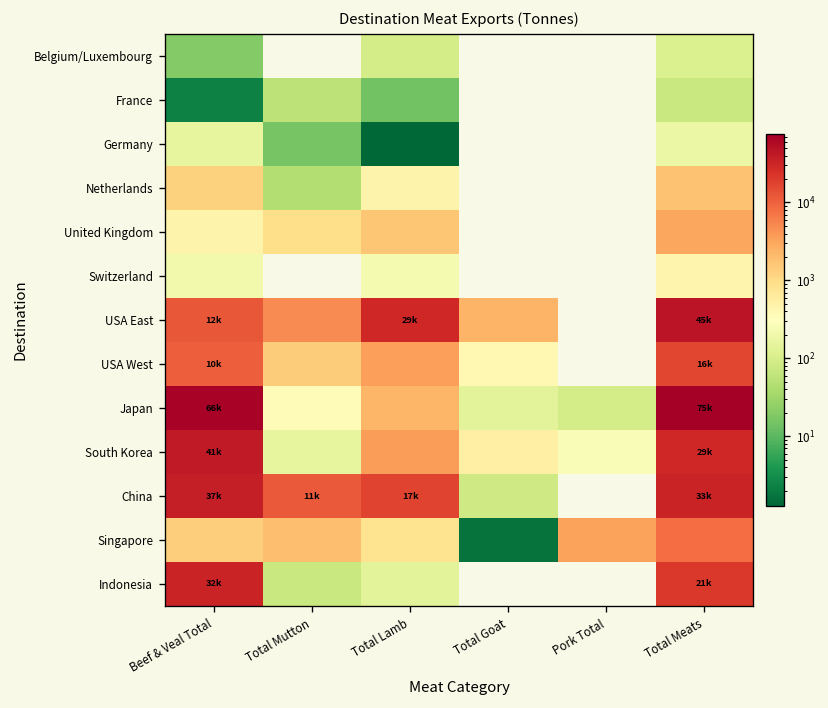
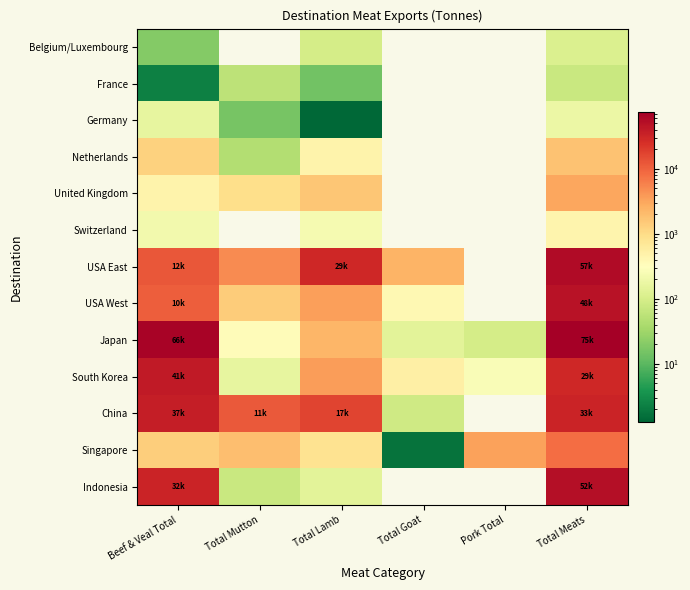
USA East, Total Meats: 45k -> 57k
USA West, Total Meats: 16k -> 48k
Indonesia, Total Meats: 21k -> 52k
